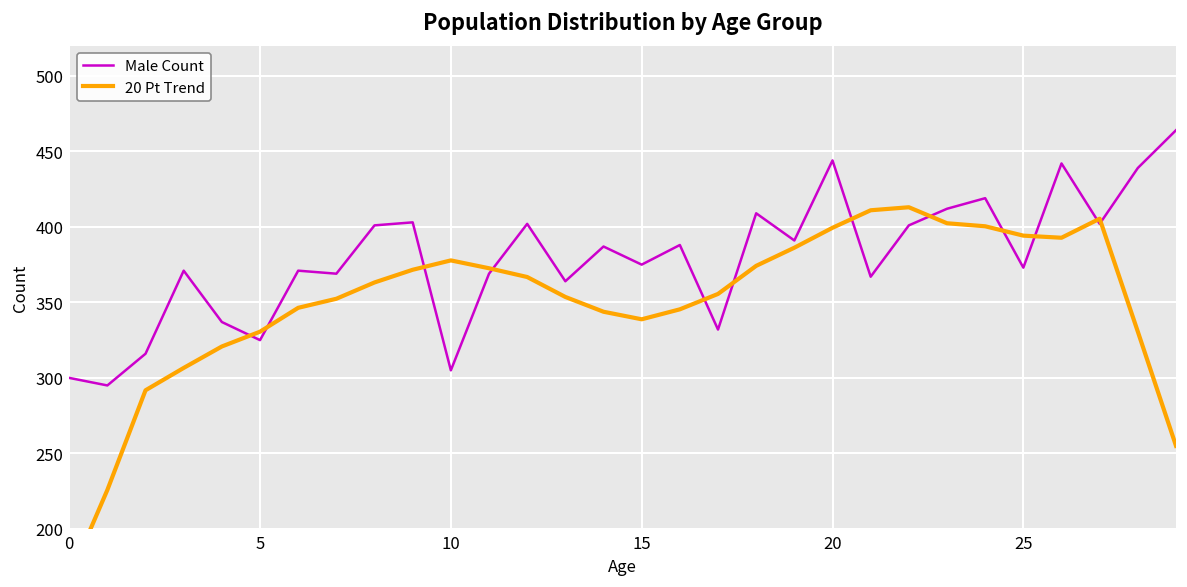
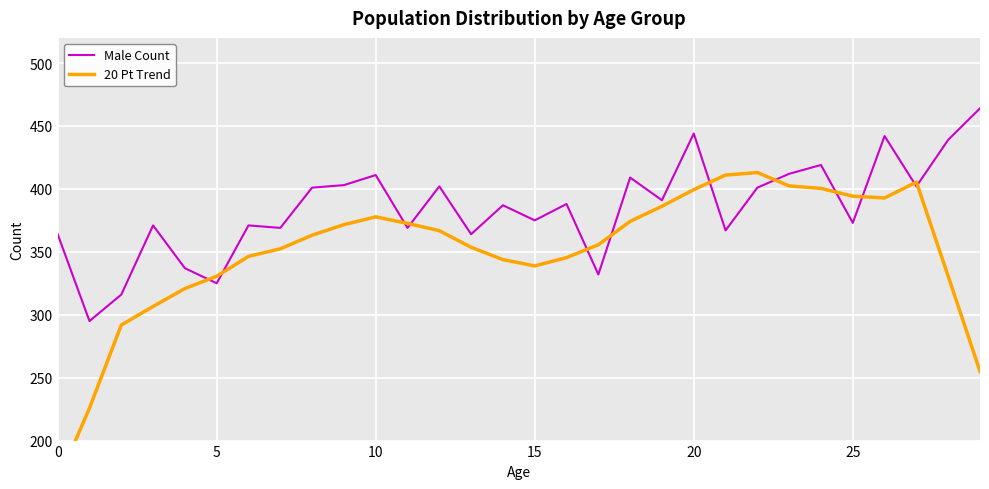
Male Count, 0: 300 -> 364
Male Count, 10: 305 -> 411
